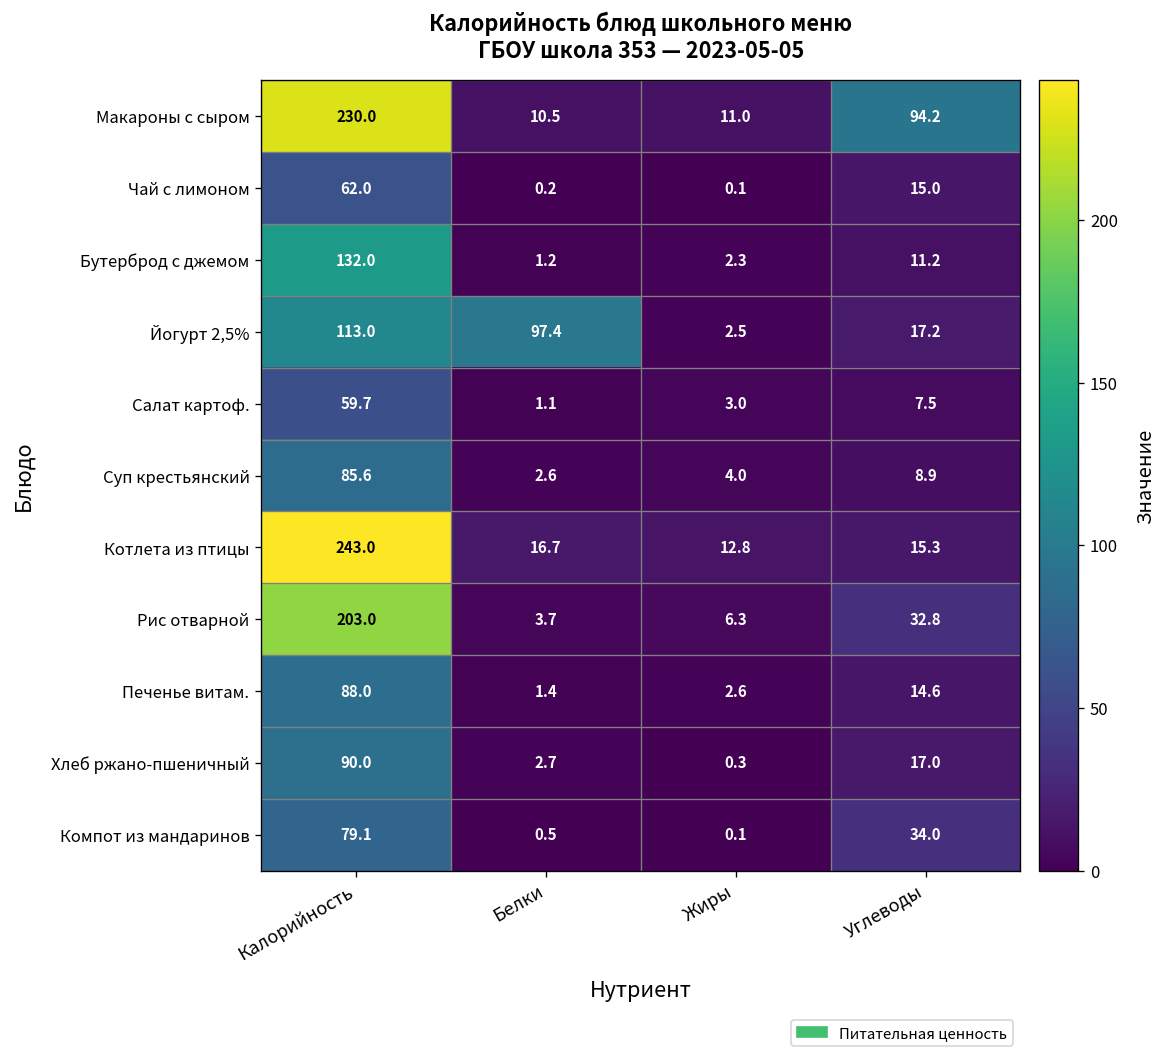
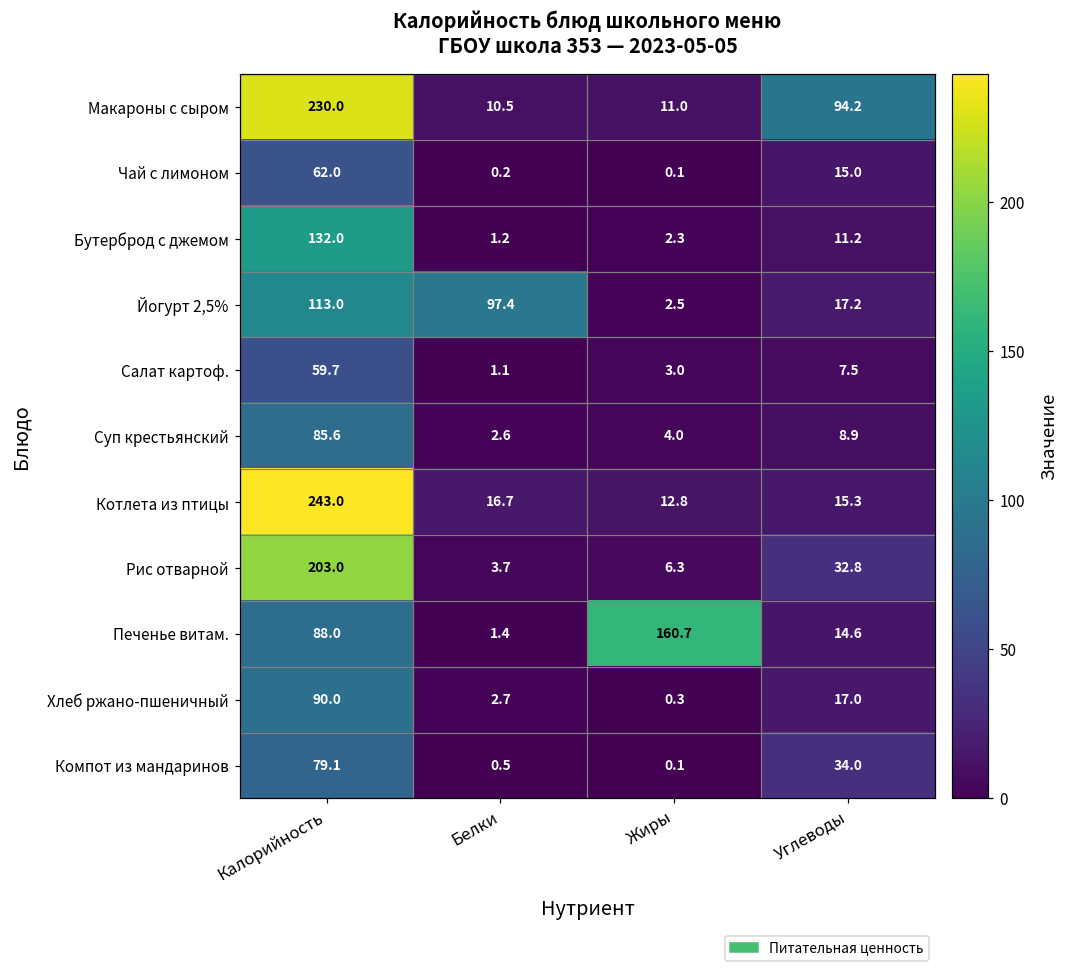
Печенье витам., Жиры: 2.6 -> 160.7
